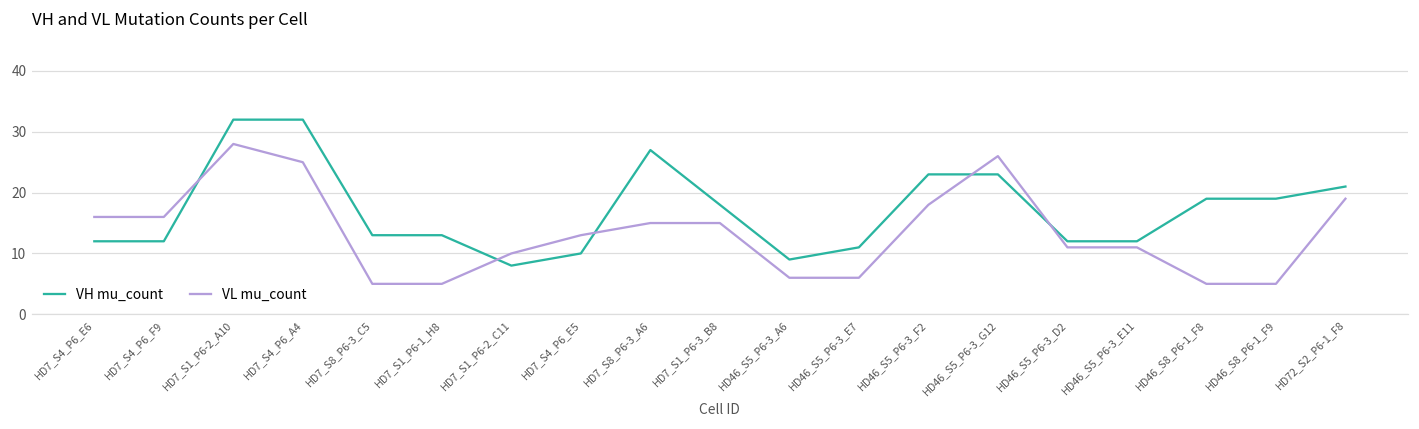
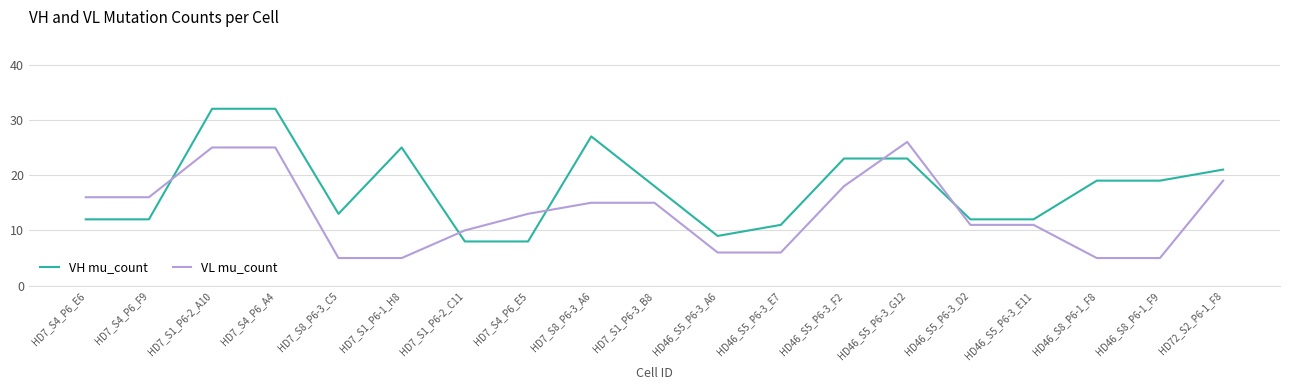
VL mu_count, HD7_S1_P6-2_A10: 28 -> 25
VH mu_count, HD7_S1_P6-1_H8: 13 -> 25
VH mu_count, HD7_S4_P6_E5: 10 -> 8
